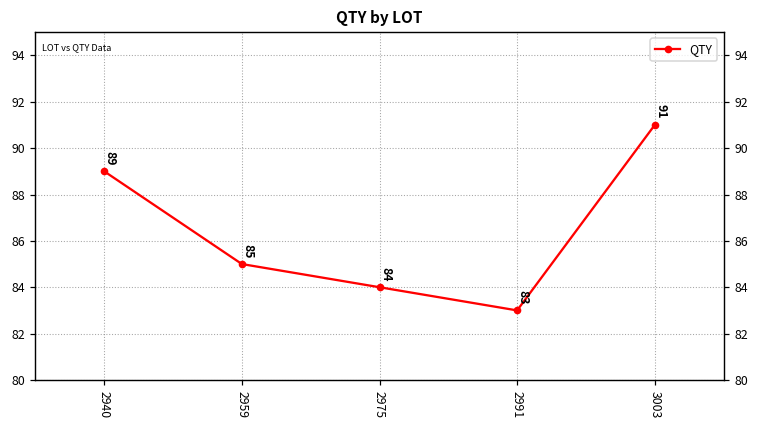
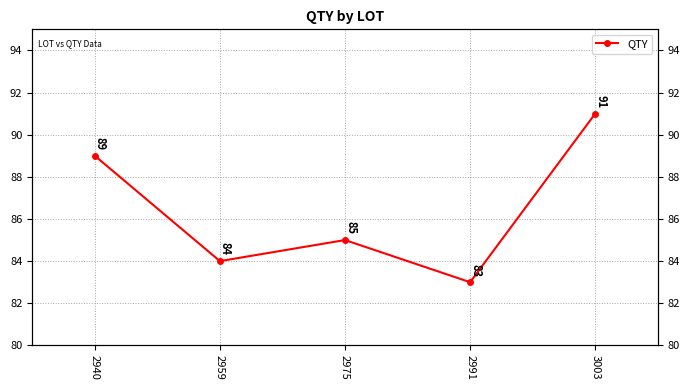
2959: 85 -> 84
2975: 84 -> 85
